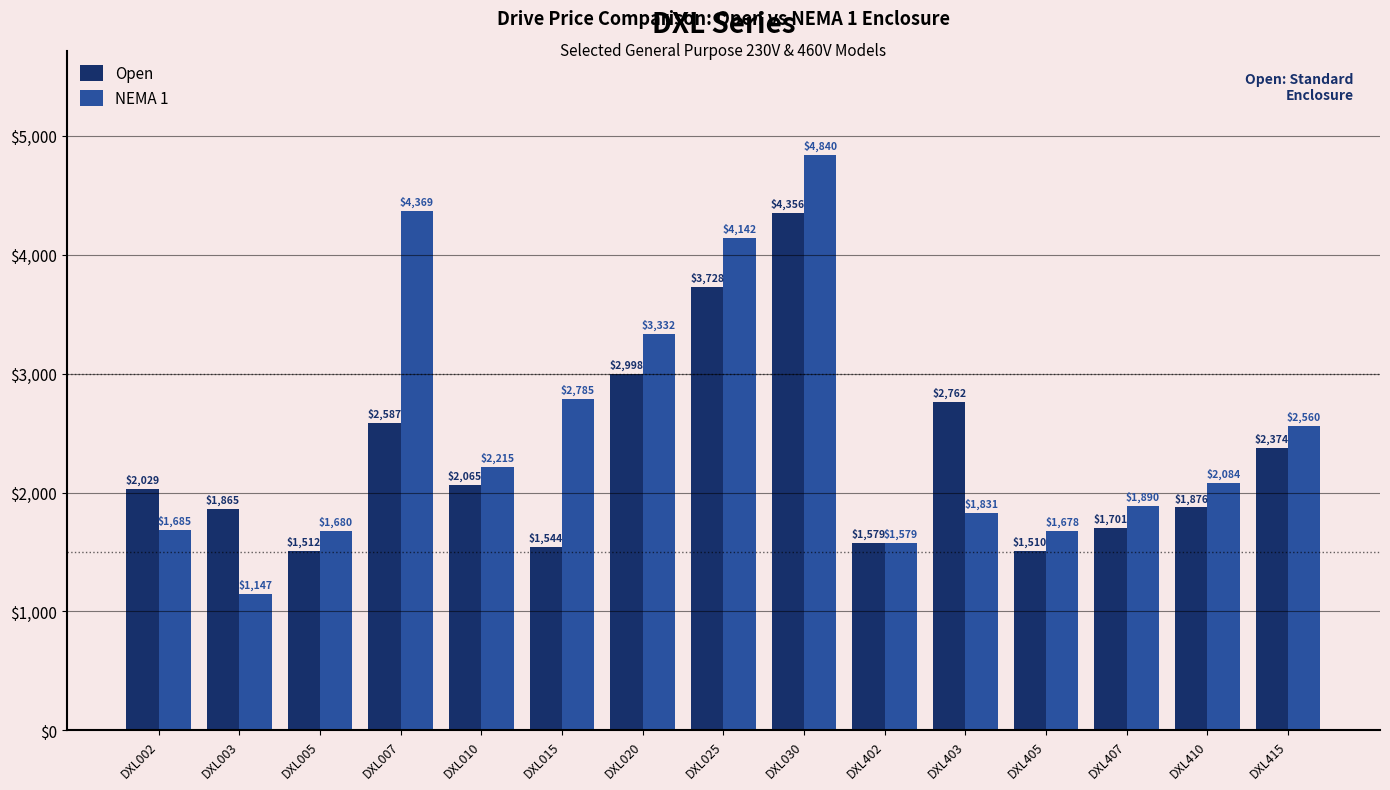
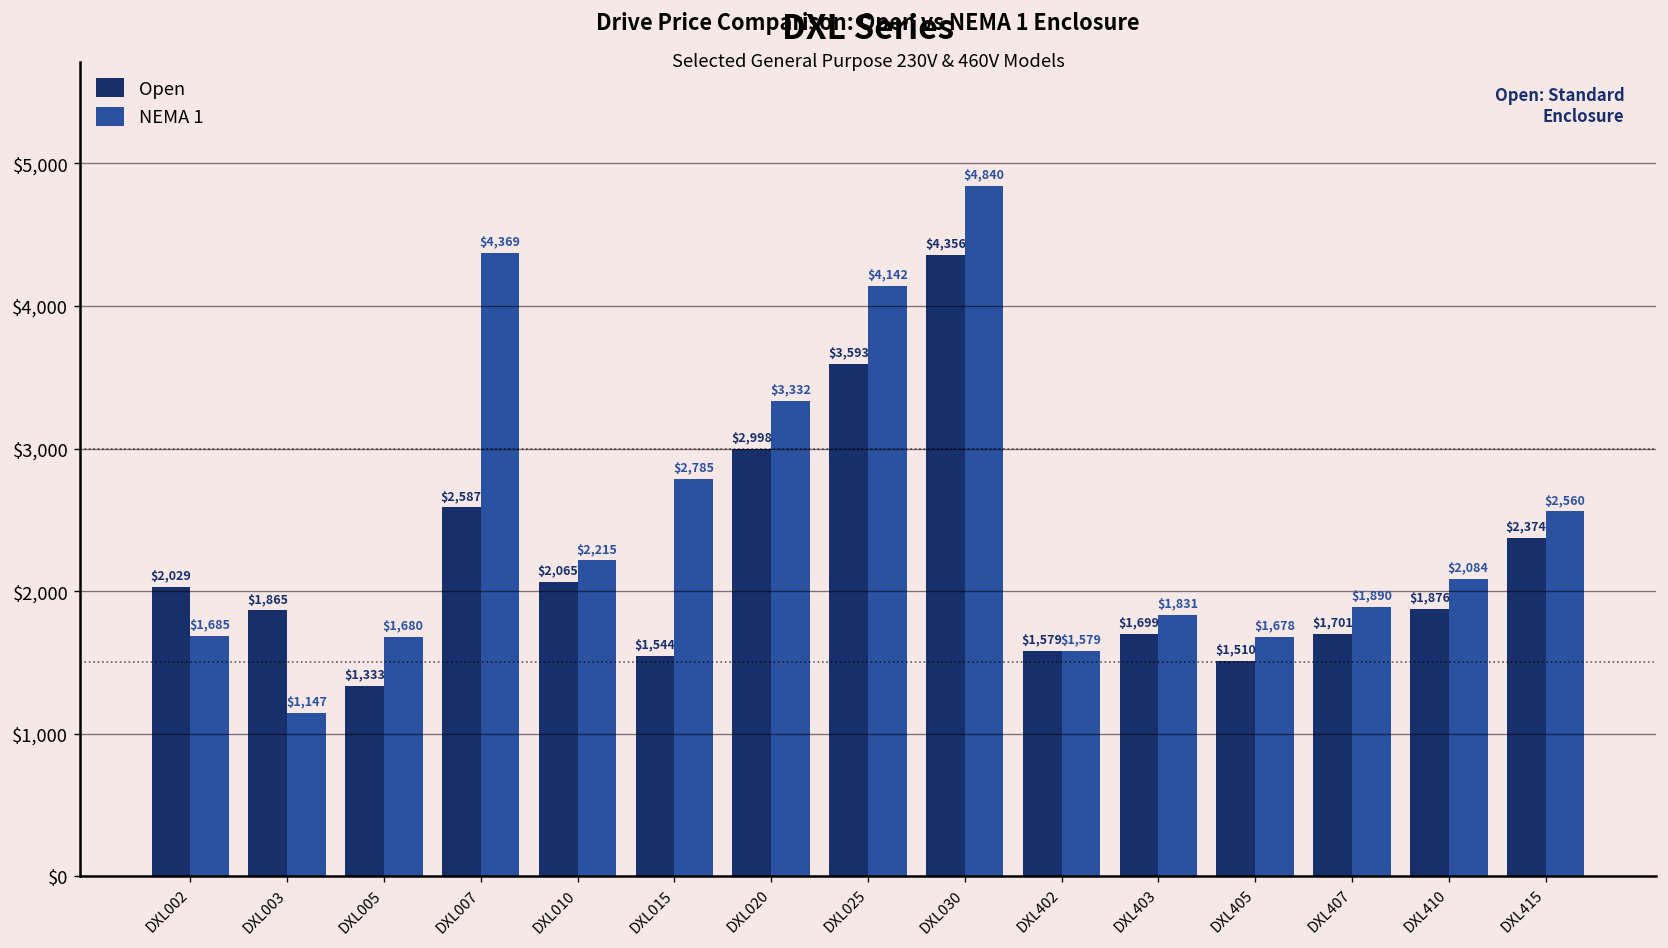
Open, DXL005: $1,512 -> $1,333
Open, DXL025: $3,728 -> $3,593
Open, DXL403: $2,762 -> $1,699
